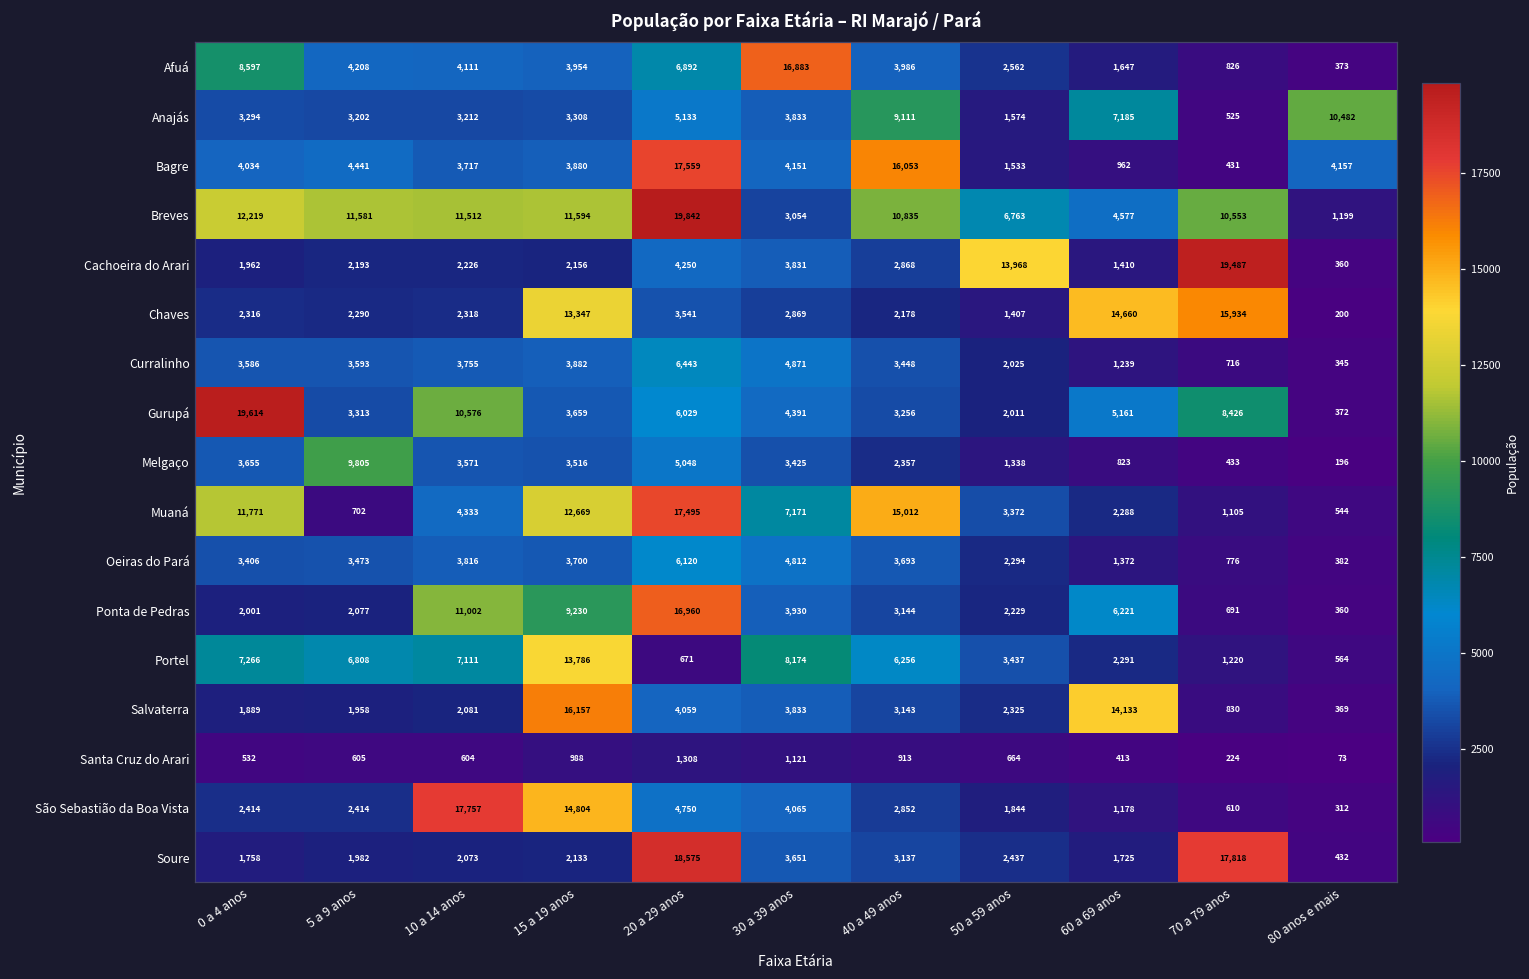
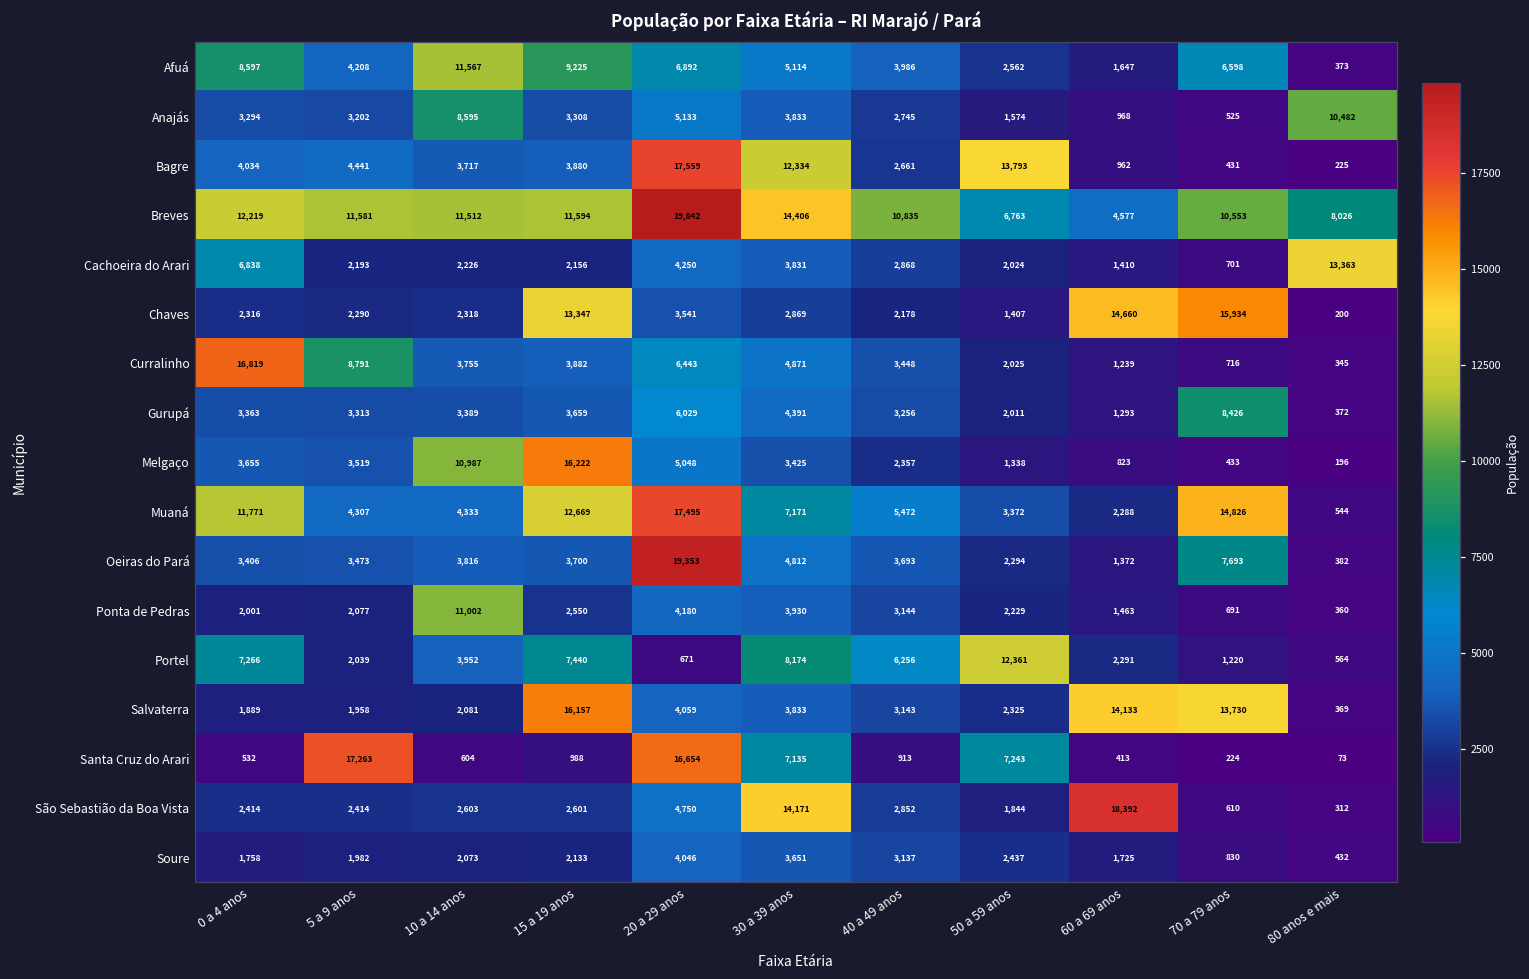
Afuá, 10 a 14 anos: 4,111 -> 11,567
Afuá, 15 a 19 anos: 3,954 -> 9,225
Afuá, 30 a 39 anos: 16,883 -> 5,114
Afuá, 70 a 79 anos: 826 -> 6,598
Anajás, 10 a 14 anos: 3,212 -> 8,595
Anajás, 40 a 49 anos: 9,111 -> 2,745
Anajás, 60 a 69 anos: 7,185 -> 968
Bagre, 30 a 39 anos: 4,151 -> 12,334
Bagre, 40 a 49 anos: 16,053 -> 2,661
Bagre, 50 a 59 anos: 1,533 -> 13,793
Bagre, 80 anos e mais: 4,157 -> 225
Breves, 30 a 39 anos: 3,054 -> 14,406
Breves, 80 anos e mais: 1,199 -> 8,026
Cachoeira do Arari, 0 a 4 anos: 1,962 -> 6,838
Cachoeira do Arari, 50 a 59 anos: 13,968 -> 2,024
Cachoeira do Arari, 70 a 79 anos: 19,487 -> 701
Cachoeira do Arari, 80 anos e mais: 360 -> 13,363
Curralinho, 0 a 4 anos: 3,586 -> 16,819
Curralinho, 5 a 9 anos: 3,593 -> 8,791
Gurupá, 0 a 4 anos: 19,614 -> 3,363
Gurupá, 10 a 14 anos: 10,576 -> 3,389
Gurupá, 60 a 69 anos: 5,161 -> 1,293
Melgaço, 5 a 9 anos: 9,805 -> 3,519
Melgaço, 10 a 14 anos: 3,571 -> 10,987
Melgaço, 15 a 19 anos: 3,516 -> 16,222
Muaná, 5 a 9 anos: 702 -> 4,307
Muaná, 40 a 49 anos: 15,012 -> 5,472
Muaná, 70 a 79 anos: 1,105 -> 14,826
Oeiras do Pará, 20 a 29 anos: 6,120 -> 19,353
Oeiras do Pará, 70 a 79 anos: 776 -> 7,693
Ponta de Pedras, 15 a 19 anos: 9,230 -> 2,550
Ponta de Pedras, 20 a 29 anos: 16,960 -> 4,180
Ponta de Pedras, 60 a 69 anos: 6,221 -> 1,463
Portel, 5 a 9 anos: 6,808 -> 2,039
Portel, 10 a 14 anos: 7,111 -> 3,952
Portel, 15 a 19 anos: 13,786 -> 7,440
Portel, 50 a 59 anos: 3,437 -> 12,361
Salvaterra, 70 a 79 anos: 830 -> 13,730
Santa Cruz do Arari, 5 a 9 anos: 605 -> 17,263
Santa Cruz do Arari, 20 a 29 anos: 1,308 -> 16,654
Santa Cruz do Arari, 30 a 39 anos: 1,121 -> 7,135
Santa Cruz do Arari, 50 a 59 anos: 664 -> 7,243
São Sebastião da Boa Vista, 10 a 14 anos: 17,757 -> 2,603
São Sebastião da Boa Vista, 15 a 19 anos: 14,804 -> 2,601
São Sebastião da Boa Vista, 30 a 39 anos: 4,065 -> 14,171
São Sebastião da Boa Vista, 60 a 69 anos: 1,178 -> 18,392
Soure, 20 a 29 anos: 18,575 -> 4,046
Soure, 70 a 79 anos: 17,818 -> 830
